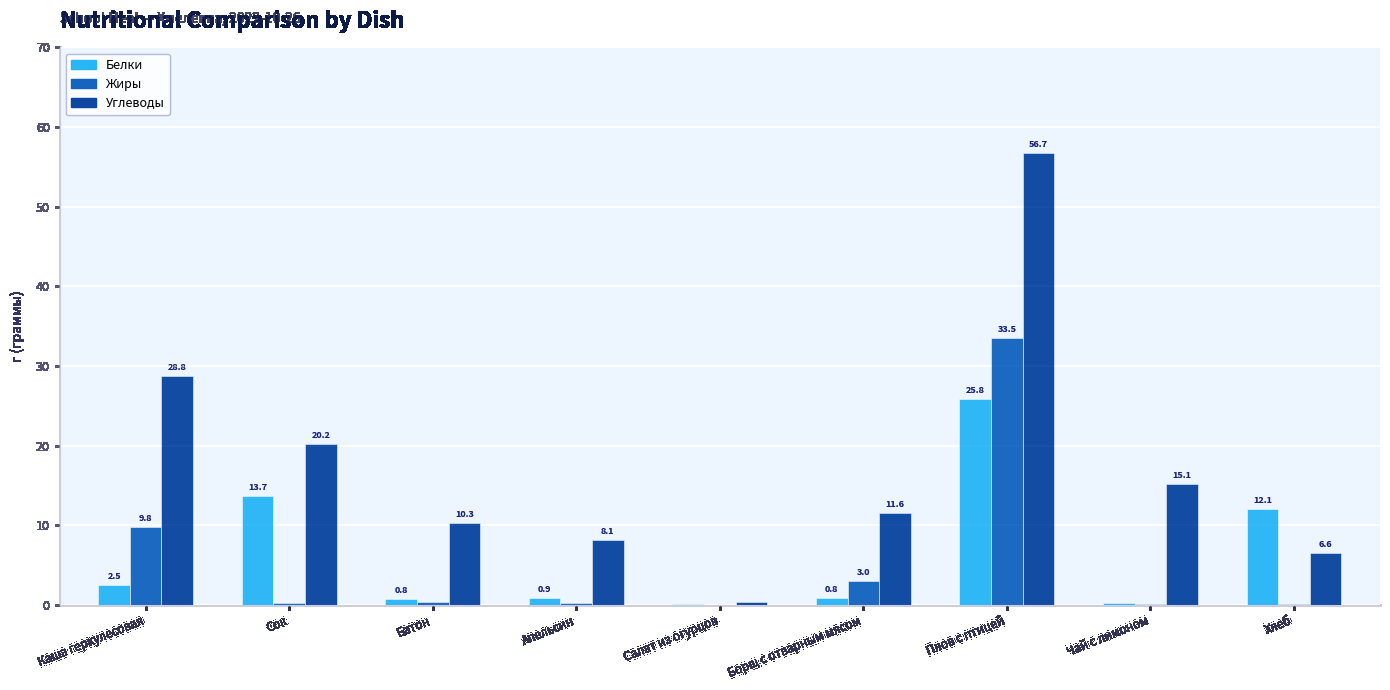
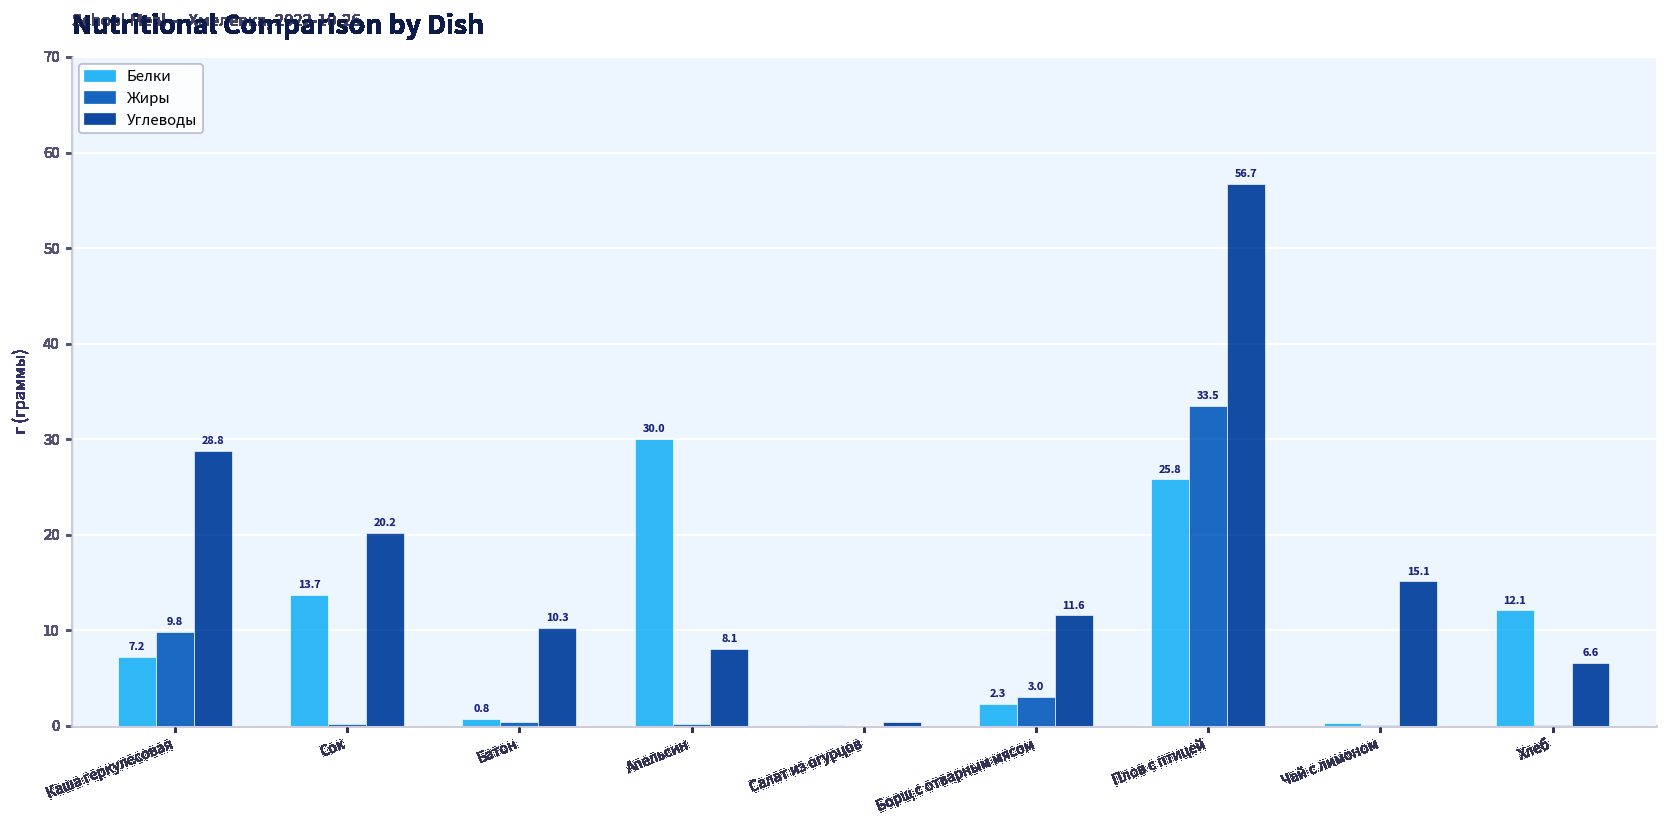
Белки, Каша геркулесовая: 2.5 -> 7.2
Белки, Апельсин: 0.9 -> 30.0
Белки, Борщ с отварным мясом: 0.8 -> 2.3
